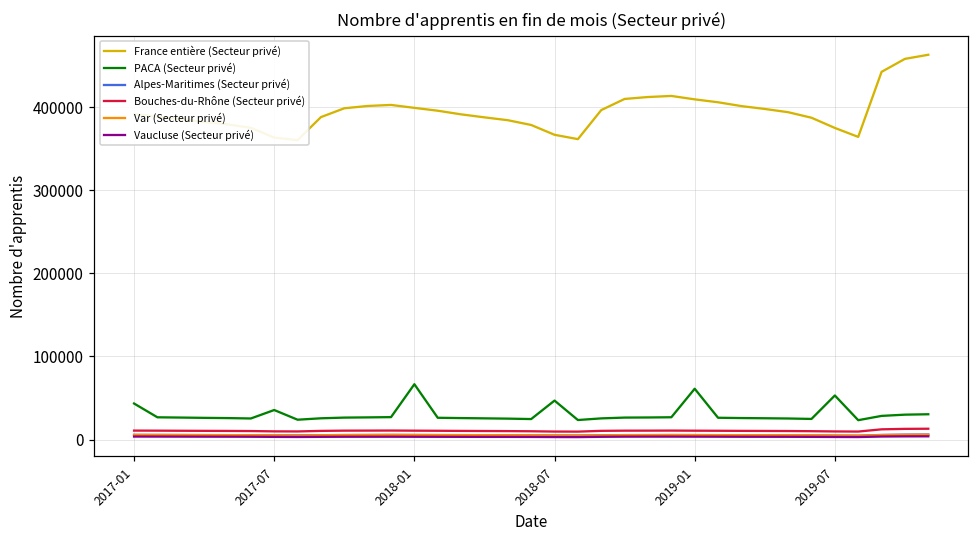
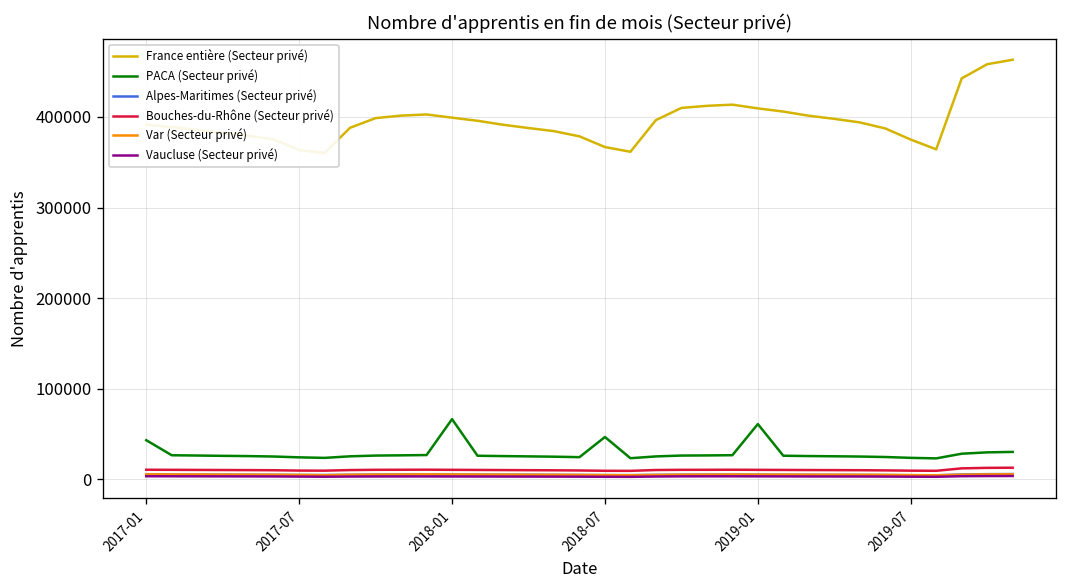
PACA (Secteur privé), 2017-07: 40000 -> 20000
PACA (Secteur privé), 2019-07: 50000 -> 20000
